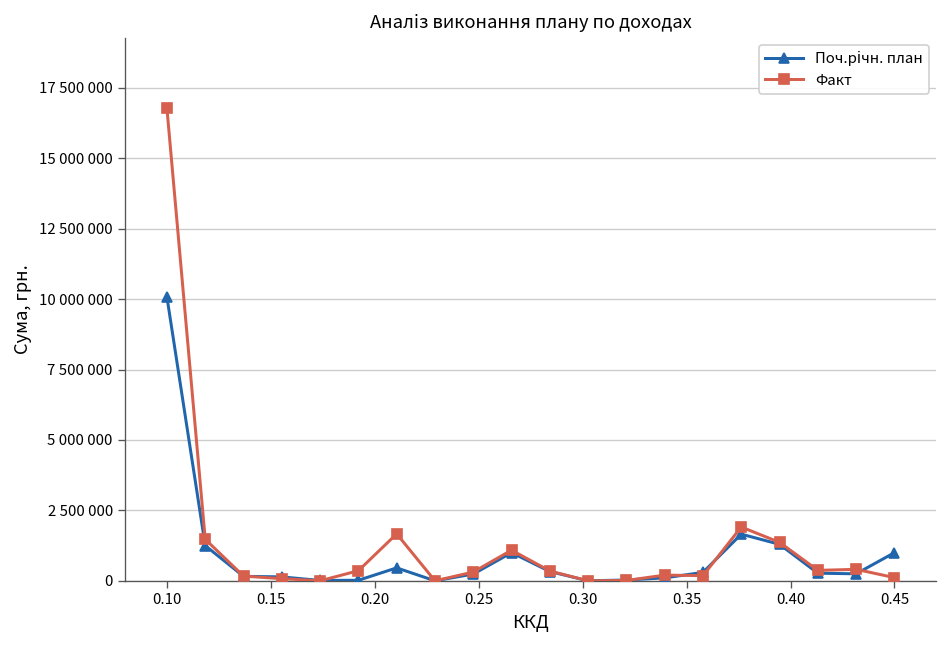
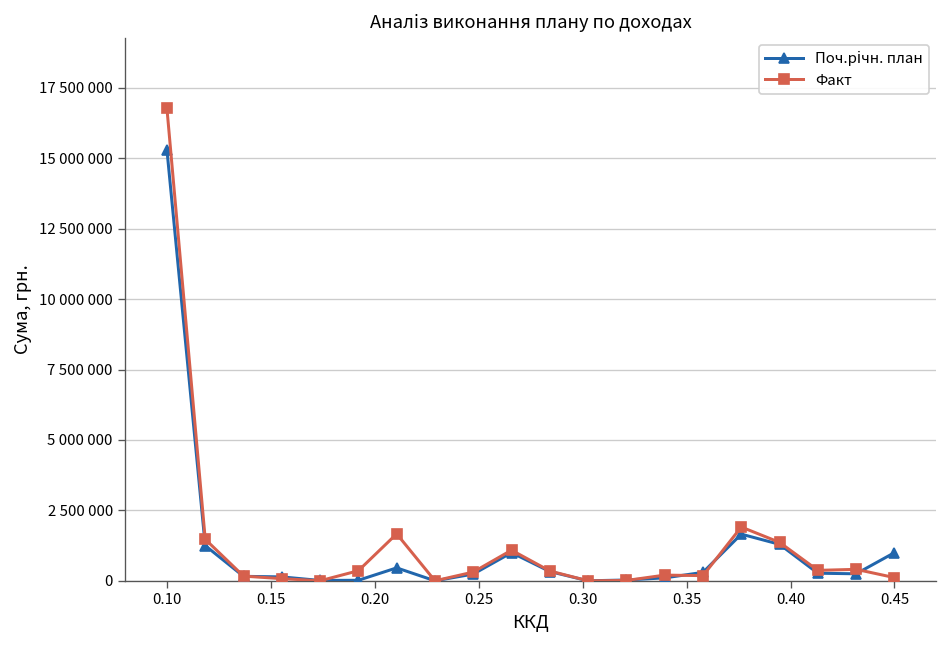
Поч.річн. план, 0.10: 10100000 -> 15300000
